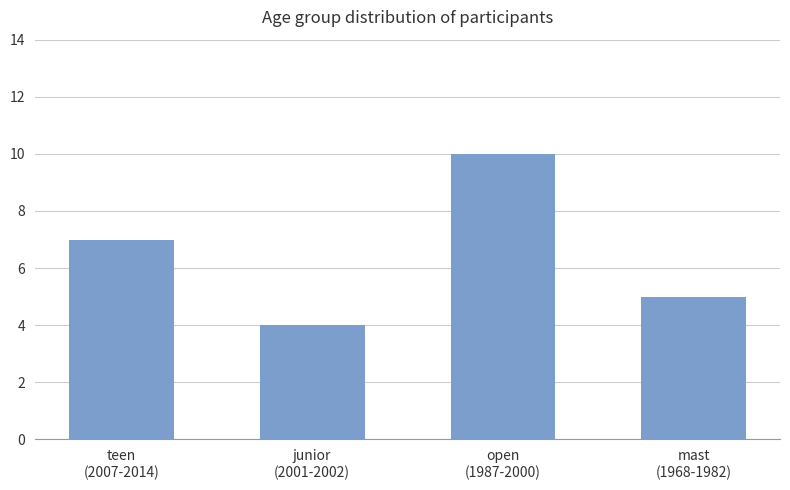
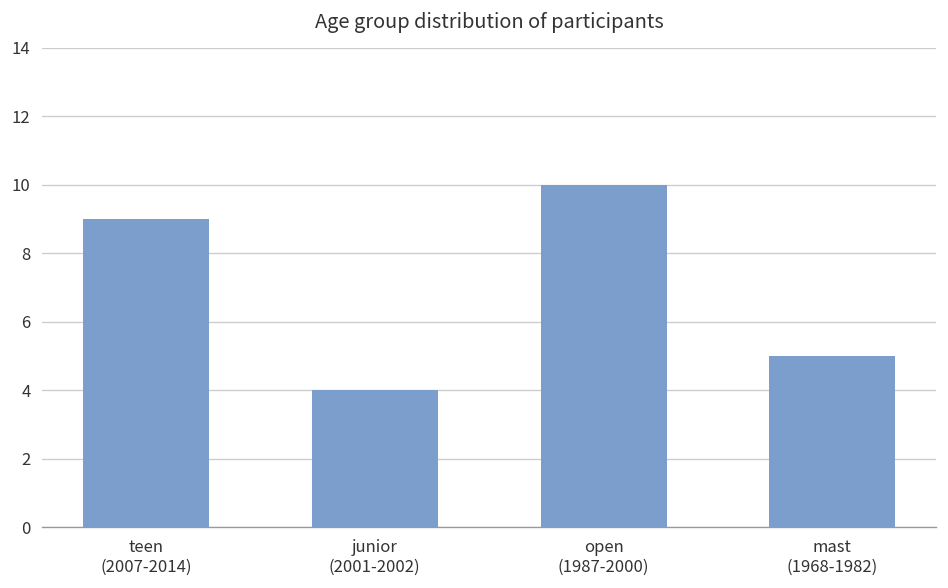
teen (2007-2014): 7 -> 9
